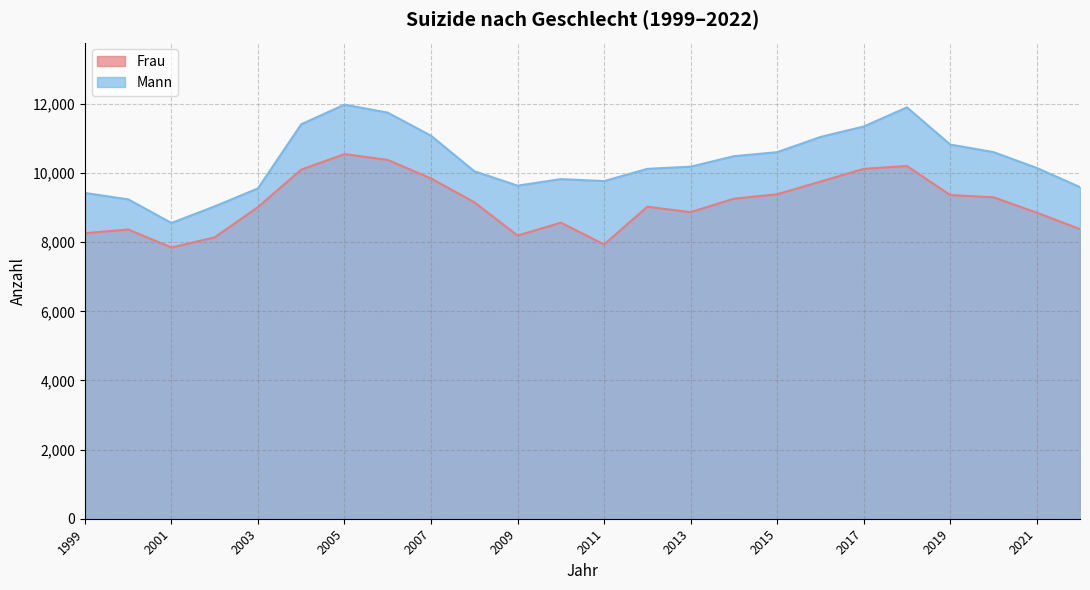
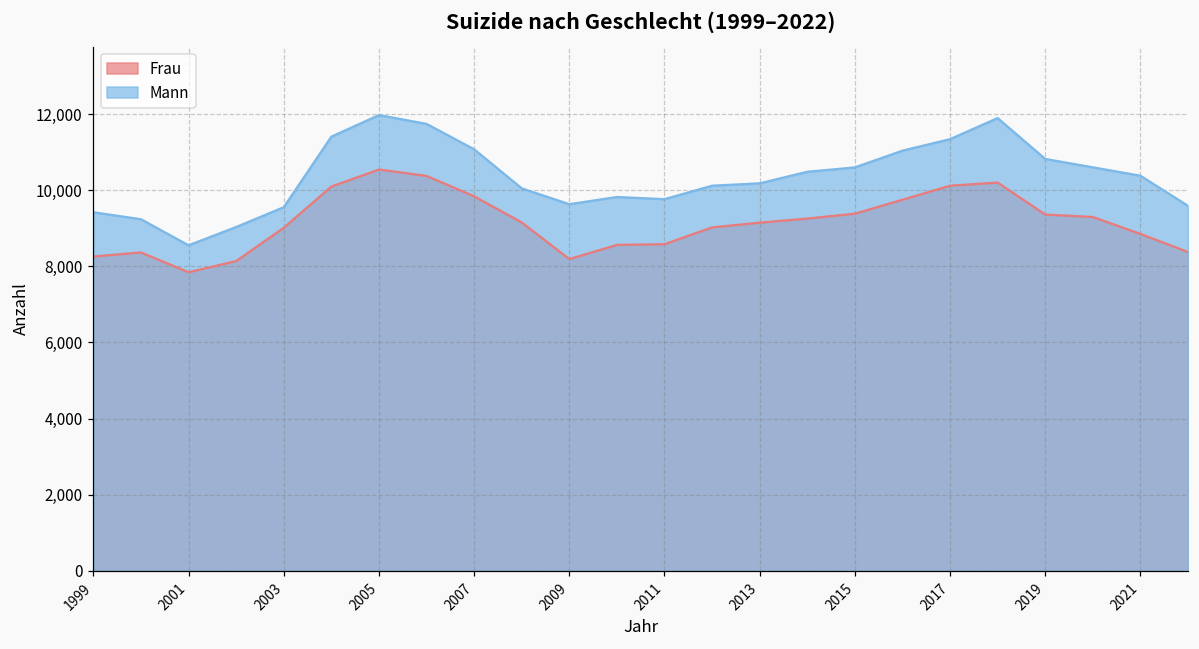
Frau, 2011: 7,900 -> 8,600
Frau, 2013: 8,900 -> 9,200
Mann, 2021: 10,200 -> 10,400
